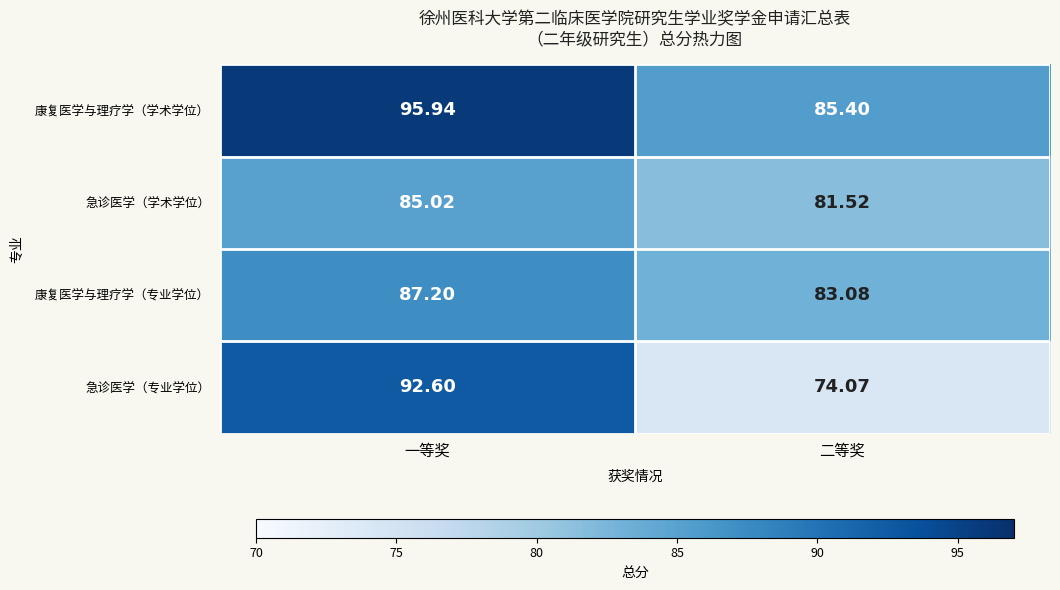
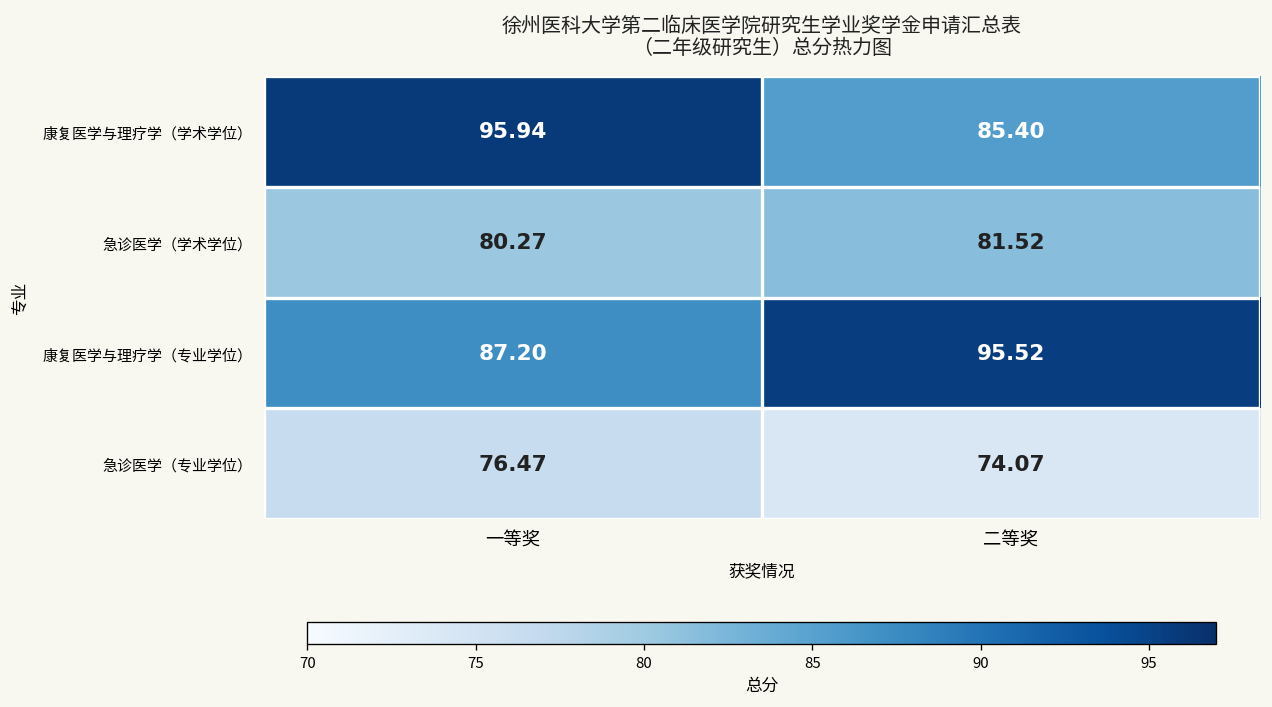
急诊医学（学术学位）, 一等奖: 85.02 -> 80.27
康复医学与理疗学（专业学位）, 二等奖: 83.08 -> 95.52
急诊医学（专业学位）, 一等奖: 92.60 -> 76.47
